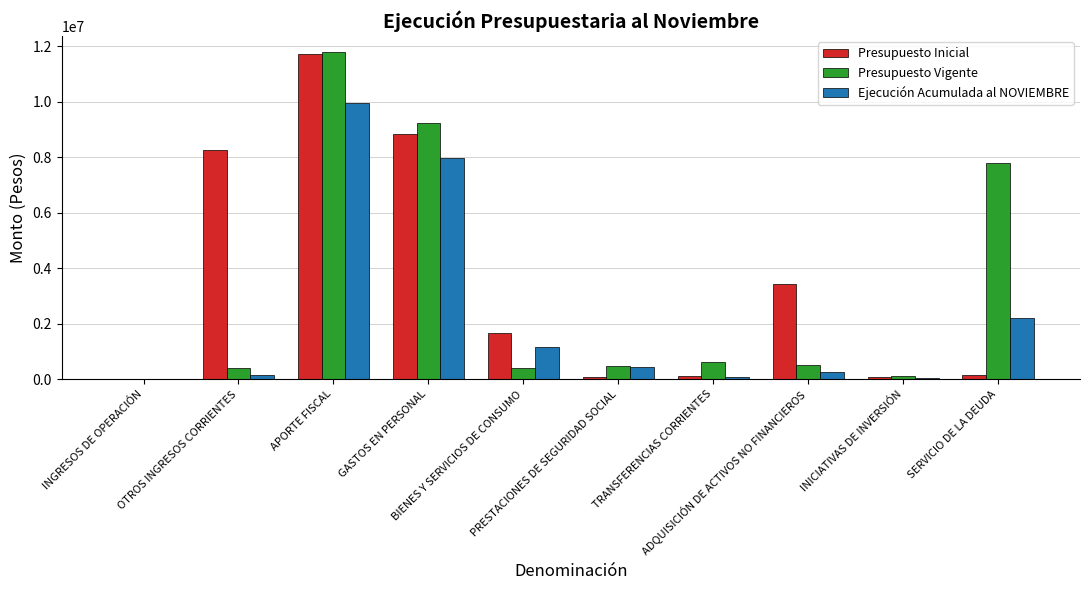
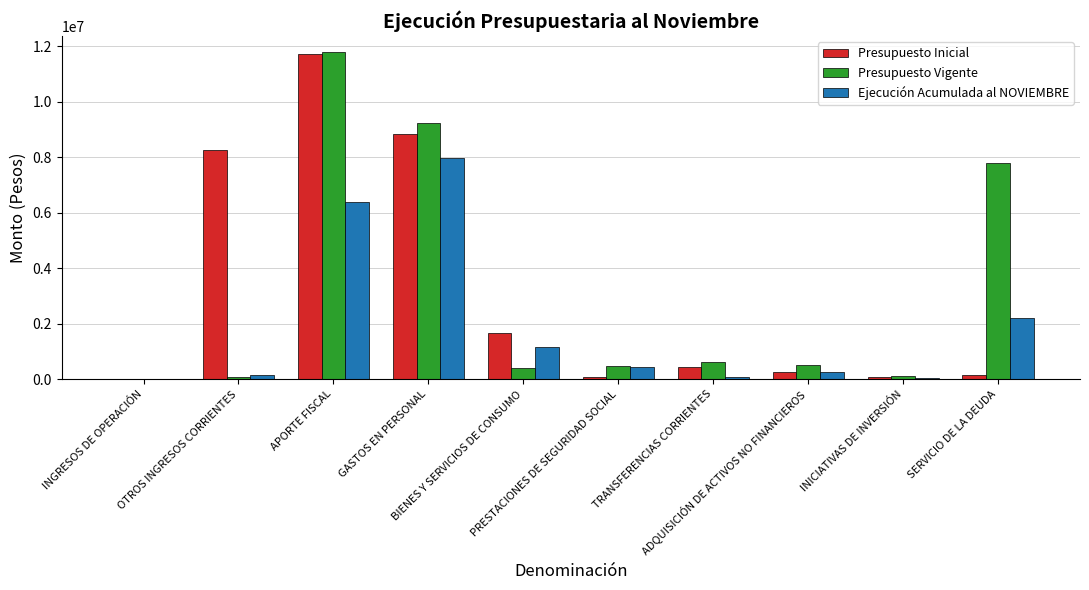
Presupuesto Vigente, OTROS INGRESOS CORRIENTES: 400000 -> 100000
Ejecución Acumulada al NOVIEMBRE, APORTE FISCAL: 9900000 -> 6400000
Presupuesto Inicial, TRANSFERENCIAS CORRIENTES: 100000 -> 400000
Presupuesto Inicial, ADQUISICIÓN DE ACTIVOS NO FINANCIEROS: 3400000 -> 300000
